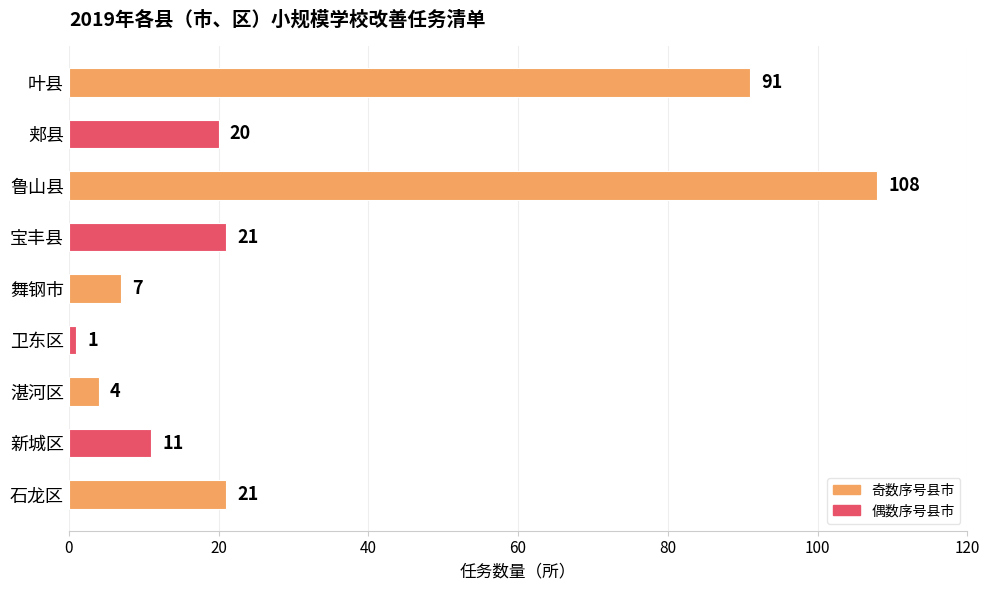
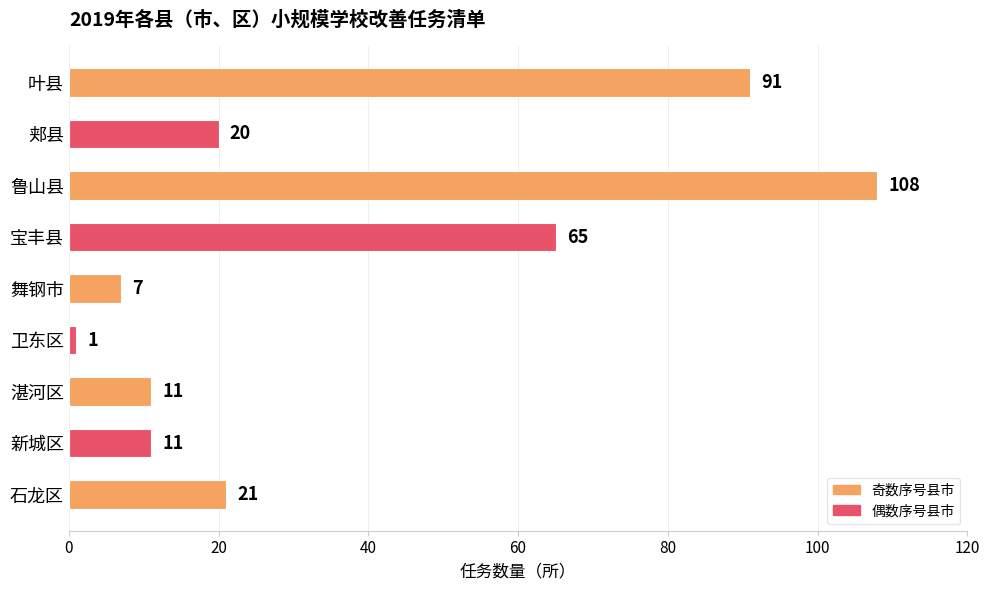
宝丰县: 21 -> 65
湛河区: 4 -> 11
